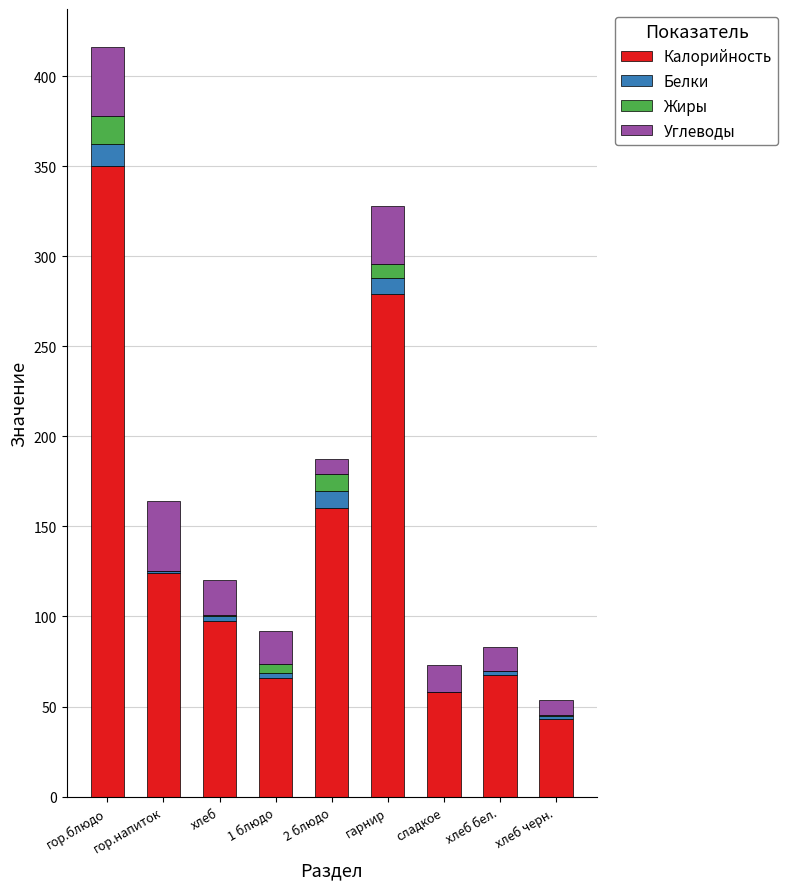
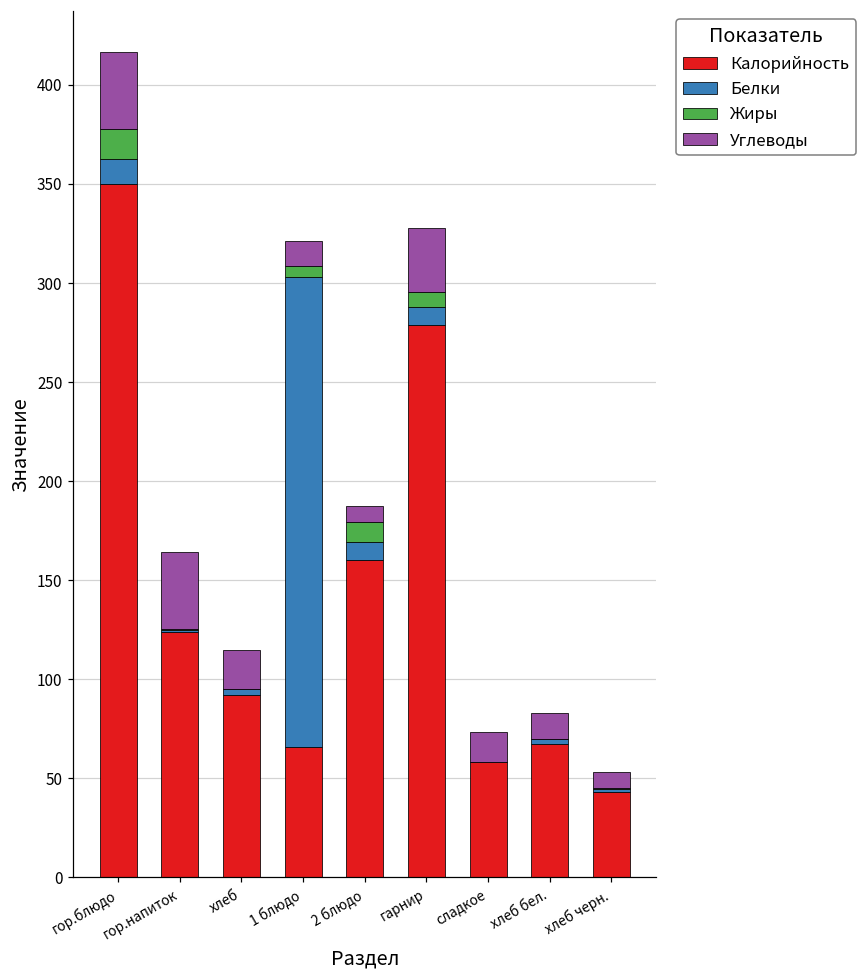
Калорийность, хлеб: 97 -> 92
Белки, 1 блюдо: 3 -> 237
Углеводы, 1 блюдо: 18 -> 12
